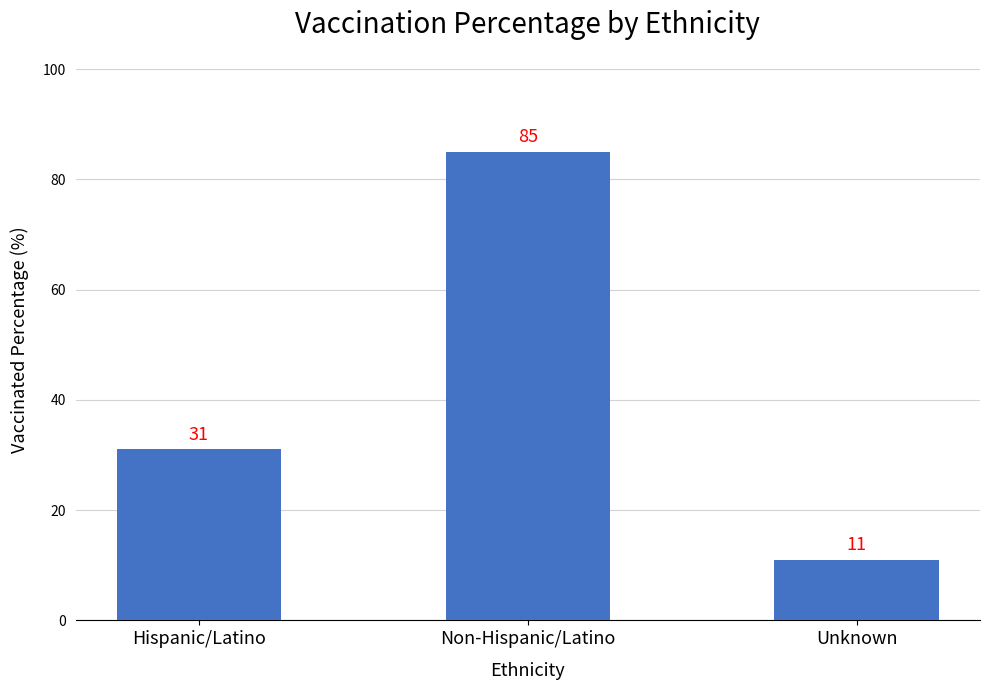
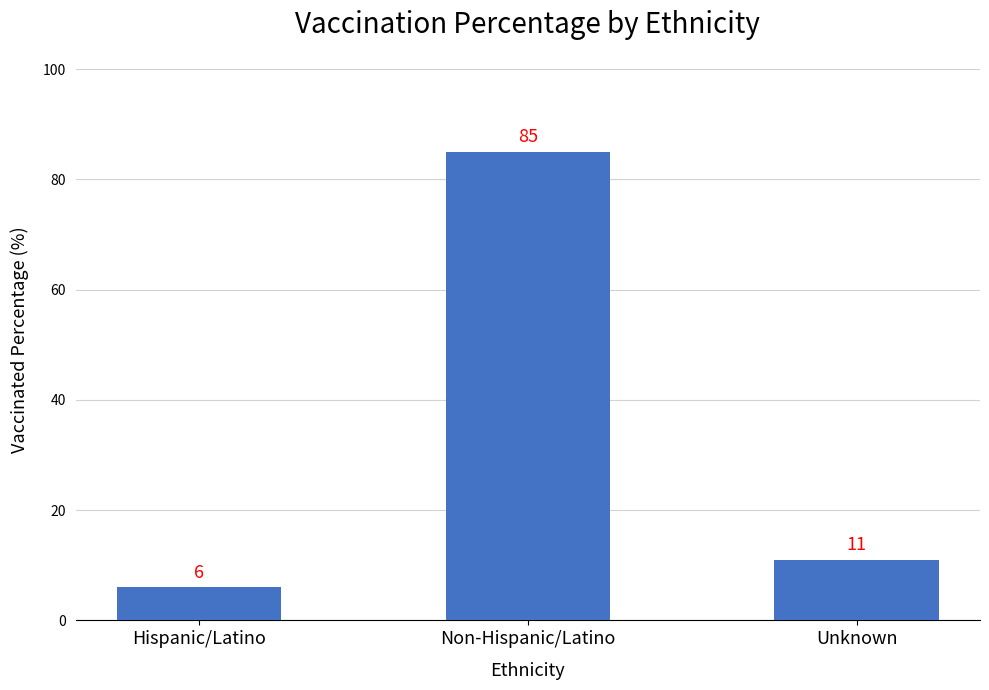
Hispanic/Latino: 31 -> 6
